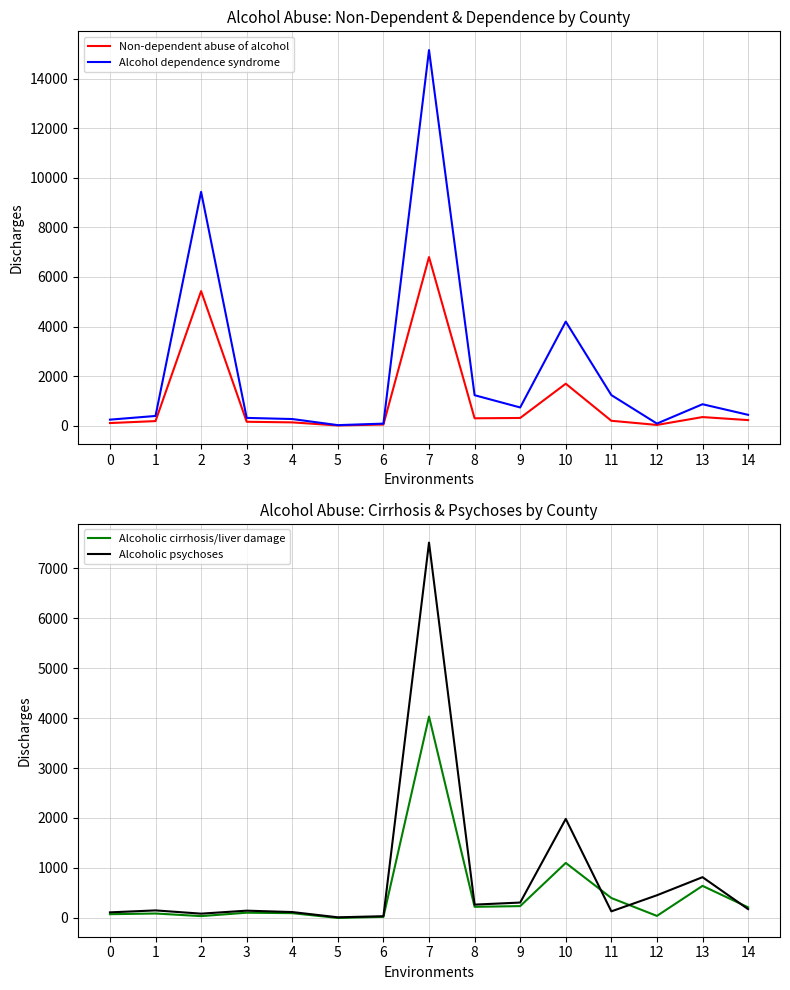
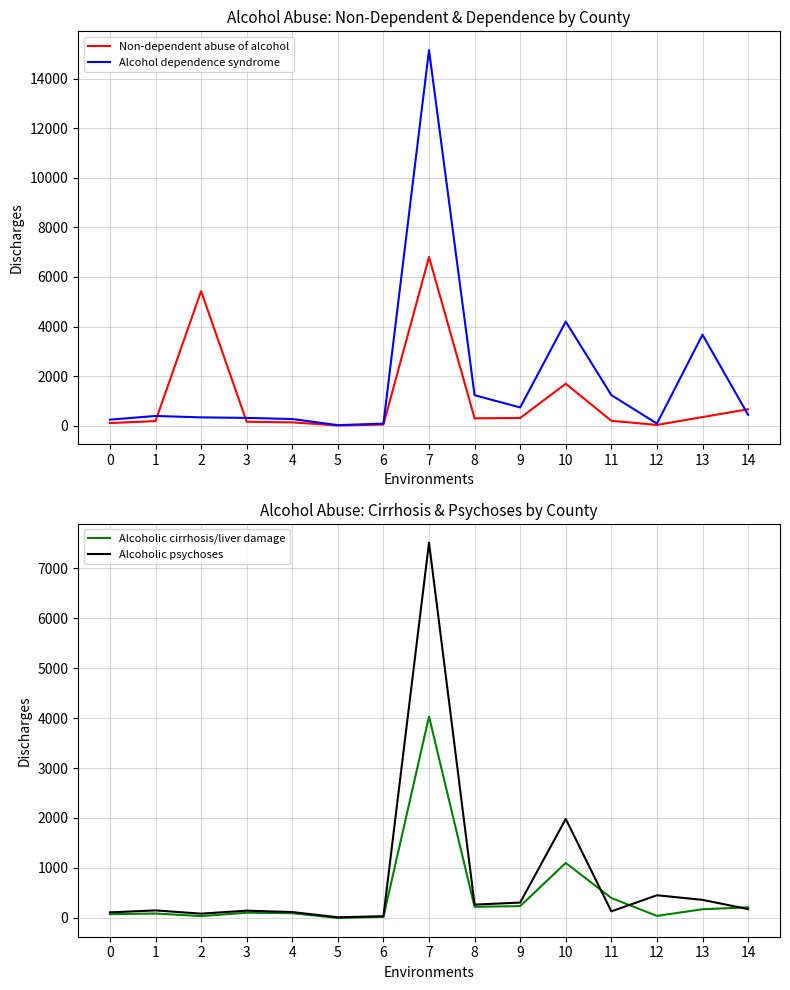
Alcohol Abuse: Non-Dependent & Dependence by County, Alcohol dependence syndrome, 2: 9400 -> 300
Alcohol Abuse: Non-Dependent & Dependence by County, Alcohol dependence syndrome, 13: 900 -> 3700
Alcohol Abuse: Non-Dependent & Dependence by County, Non-dependent abuse of alcohol, 14: 200 -> 700
Alcohol Abuse: Cirrhosis & Psychoses by County, Alcoholic cirrhosis/liver damage, 13: 600 -> 200
Alcohol Abuse: Cirrhosis & Psychoses by County, Alcoholic psychoses, 13: 800 -> 400
